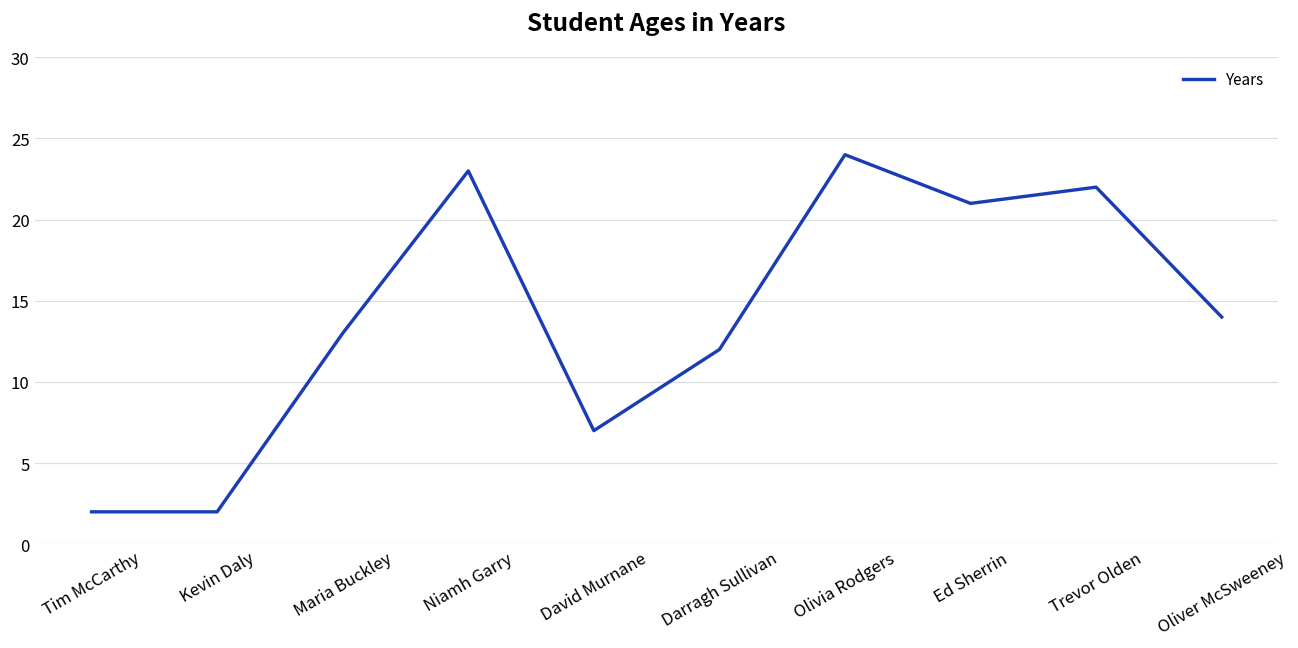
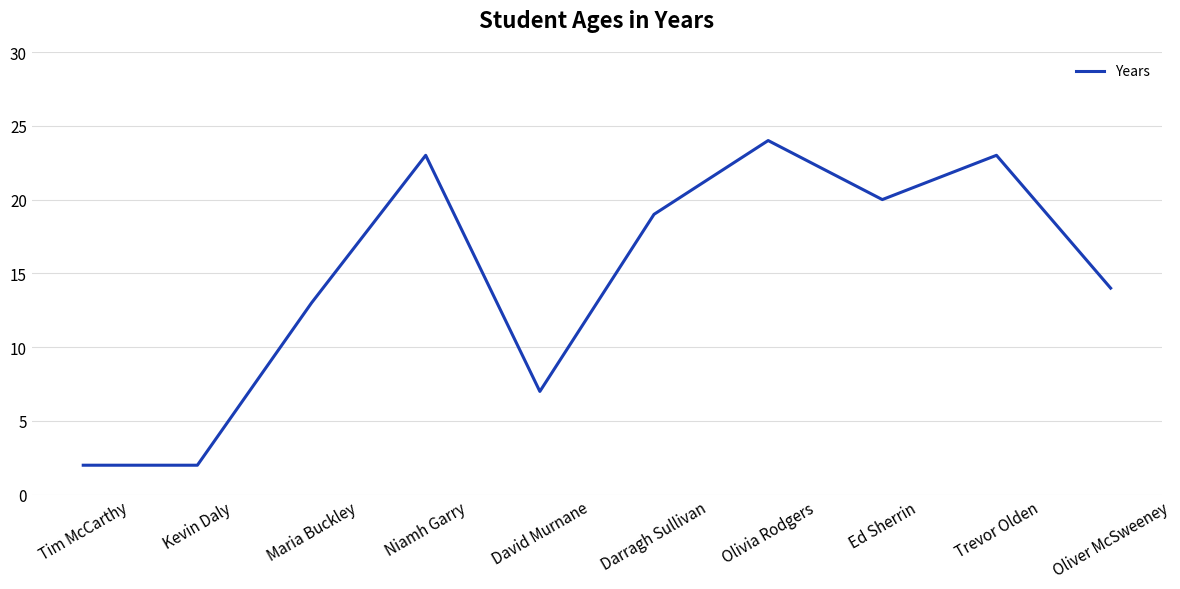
Darragh Sullivan: 12 -> 19
Ed Sherrin: 21 -> 20
Trevor Olden: 22 -> 23
